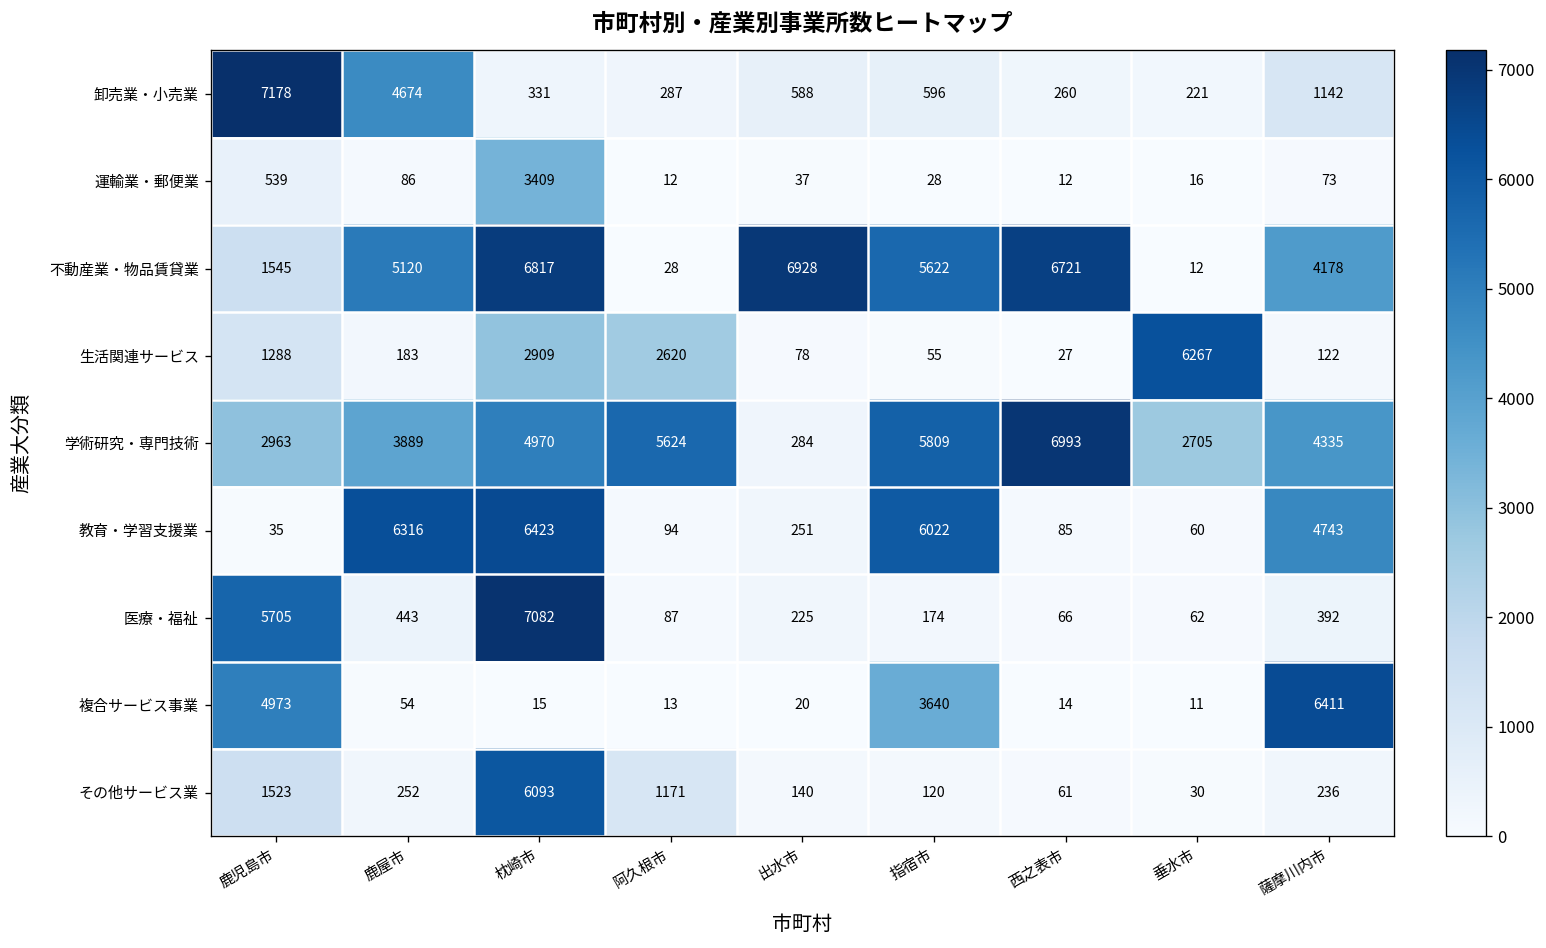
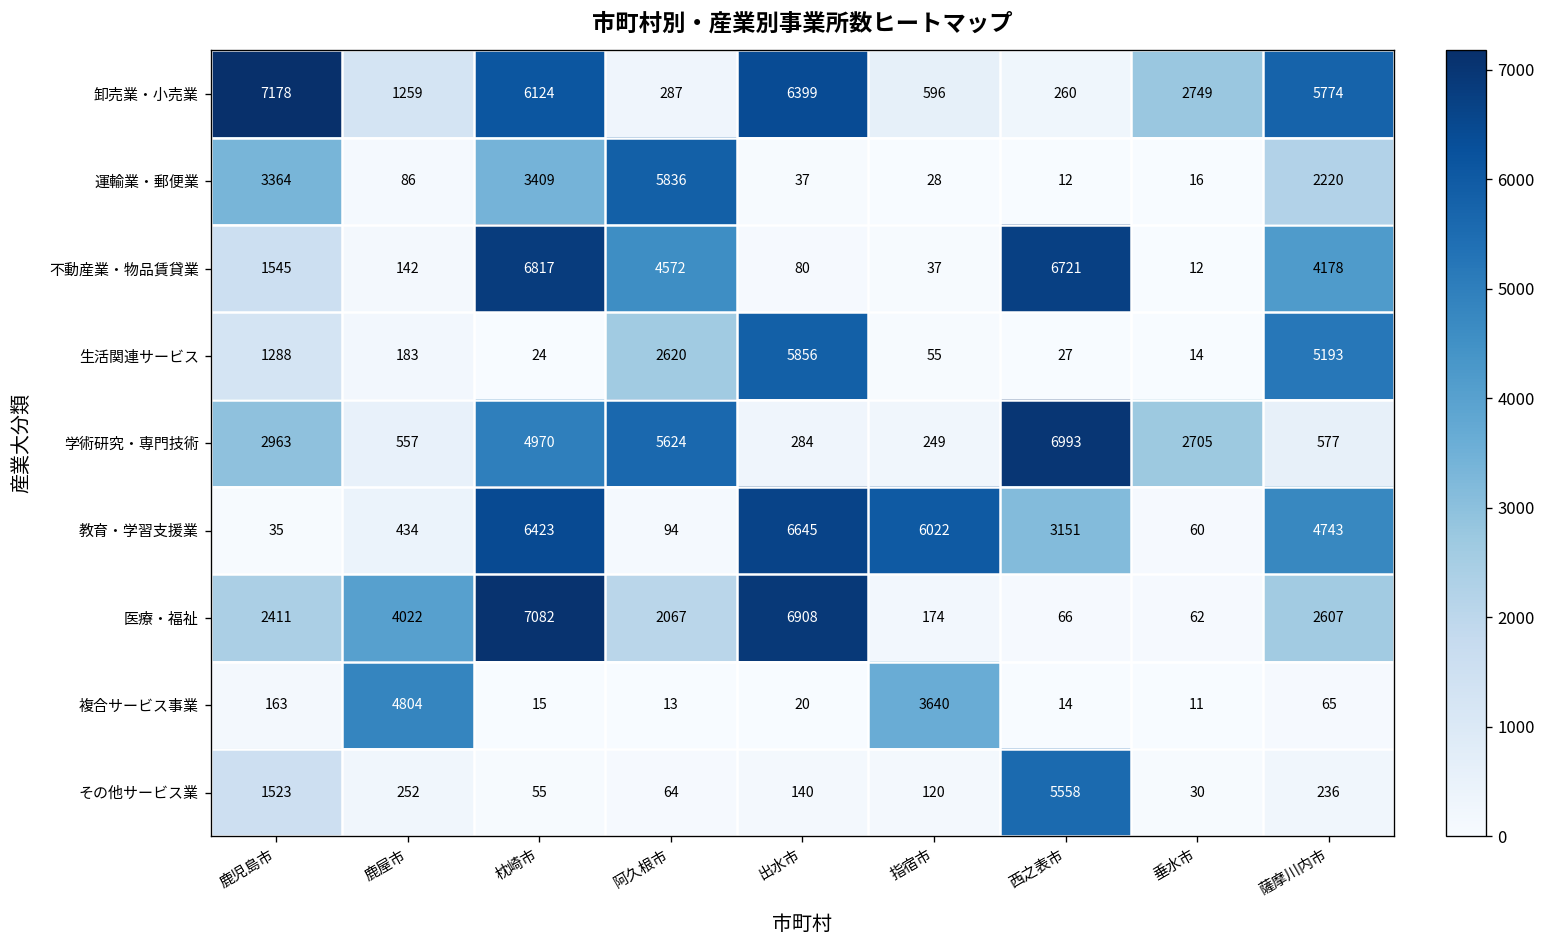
卸売業・小売業, 鹿屋市: 4674 -> 1259
卸売業・小売業, 枕崎市: 331 -> 6124
卸売業・小売業, 出水市: 588 -> 6399
卸売業・小売業, 垂水市: 221 -> 2749
卸売業・小売業, 薩摩川内市: 1142 -> 5774
運輸業・郵便業, 鹿児島市: 539 -> 3364
運輸業・郵便業, 阿久根市: 12 -> 5836
運輸業・郵便業, 薩摩川内市: 73 -> 2220
不動産業・物品賃貸業, 鹿屋市: 5120 -> 142
不動産業・物品賃貸業, 阿久根市: 28 -> 4572
不動産業・物品賃貸業, 出水市: 6928 -> 80
不動産業・物品賃貸業, 指宿市: 5622 -> 37
生活関連サービス, 枕崎市: 2909 -> 24
生活関連サービス, 出水市: 78 -> 5856
生活関連サービス, 垂水市: 6267 -> 14
生活関連サービス, 薩摩川内市: 122 -> 5193
学術研究・専門技術, 鹿屋市: 3889 -> 557
学術研究・専門技術, 指宿市: 5809 -> 249
学術研究・専門技術, 薩摩川内市: 4335 -> 577
教育・学習支援業, 鹿屋市: 6316 -> 434
教育・学習支援業, 出水市: 251 -> 6645
教育・学習支援業, 西之表市: 85 -> 3151
医療・福祉, 鹿児島市: 5705 -> 2411
医療・福祉, 鹿屋市: 443 -> 4022
医療・福祉, 阿久根市: 87 -> 2067
医療・福祉, 出水市: 225 -> 6908
医療・福祉, 薩摩川内市: 392 -> 2607
複合サービス事業, 鹿児島市: 4973 -> 163
複合サービス事業, 鹿屋市: 54 -> 4804
複合サービス事業, 薩摩川内市: 6411 -> 65
その他サービス業, 枕崎市: 6093 -> 55
その他サービス業, 阿久根市: 1171 -> 64
その他サービス業, 西之表市: 61 -> 5558
